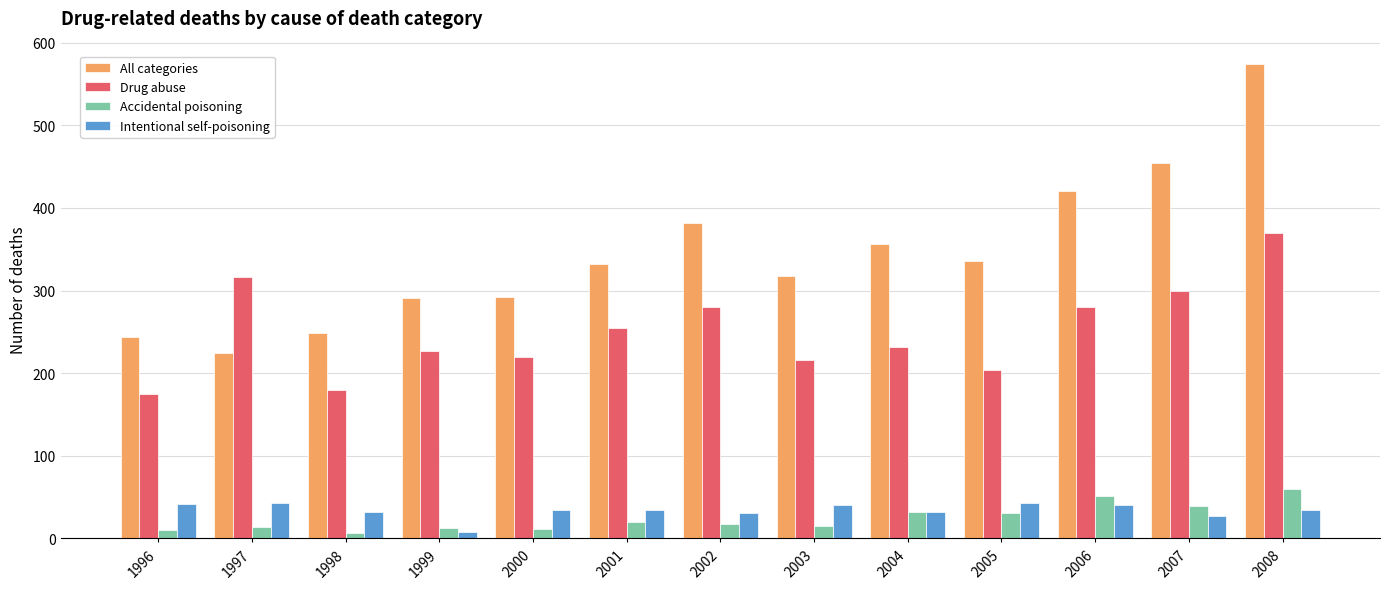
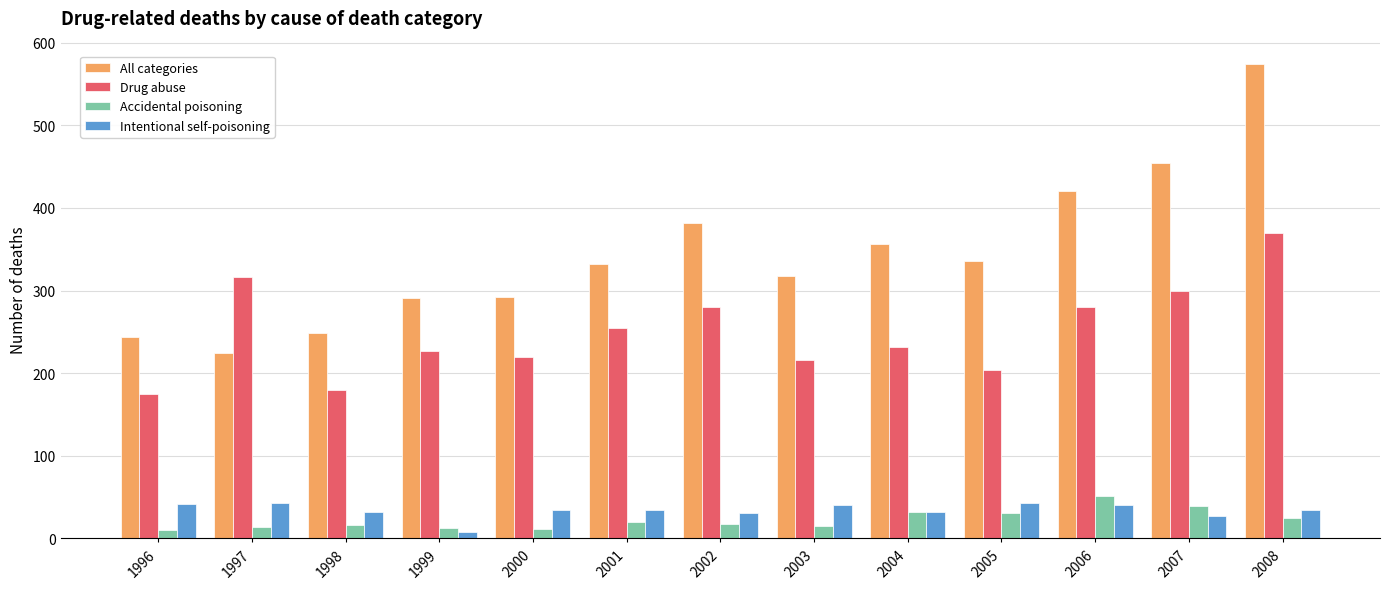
Accidental poisoning, 1998: 10 -> 20
Accidental poisoning, 2008: 60 -> 20
